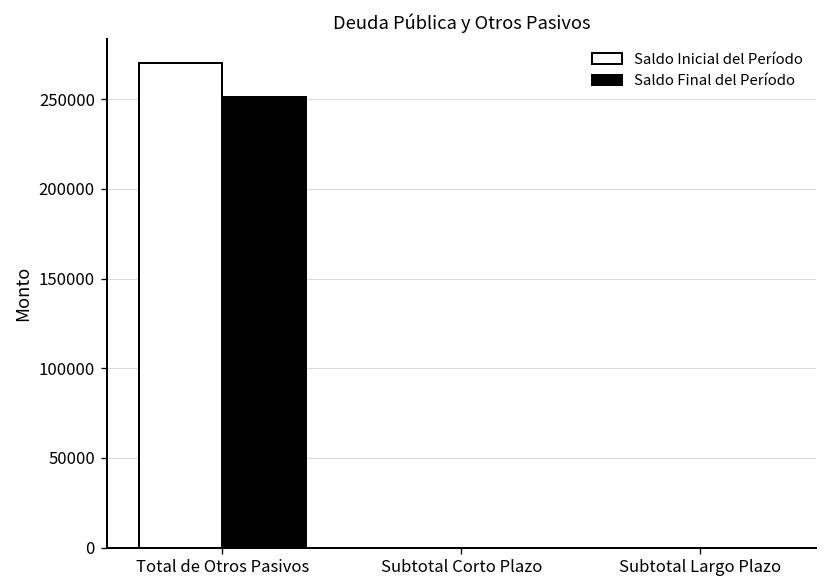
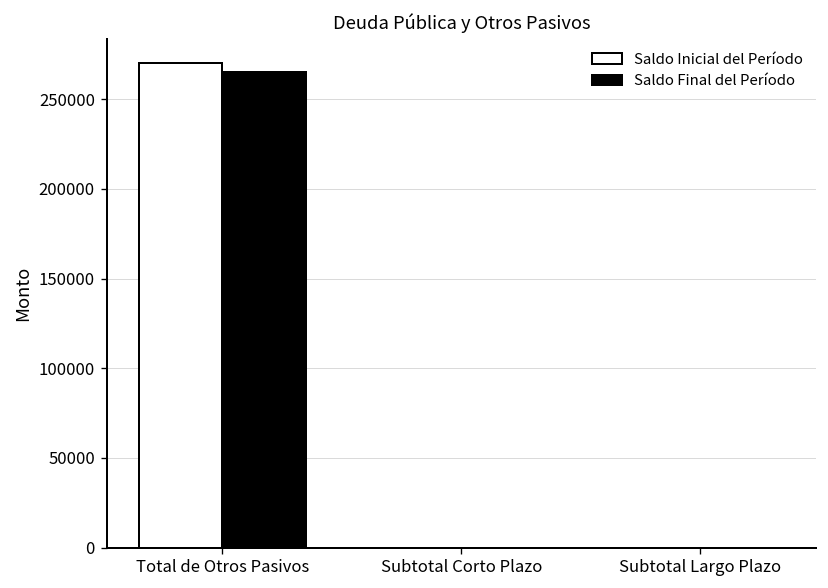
Saldo Final del Período, Total de Otros Pasivos: 251000 -> 265000
